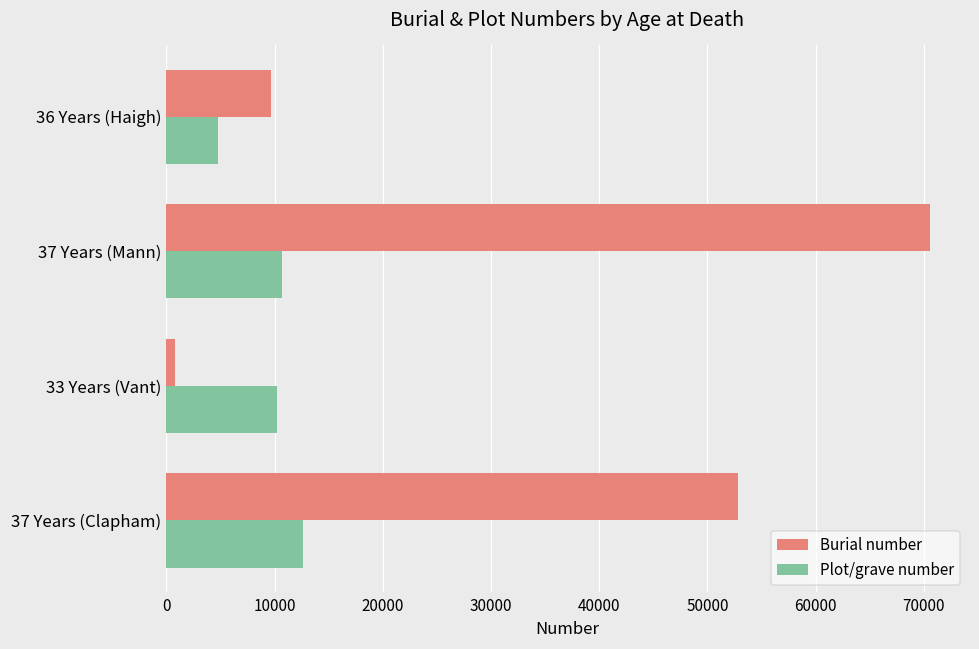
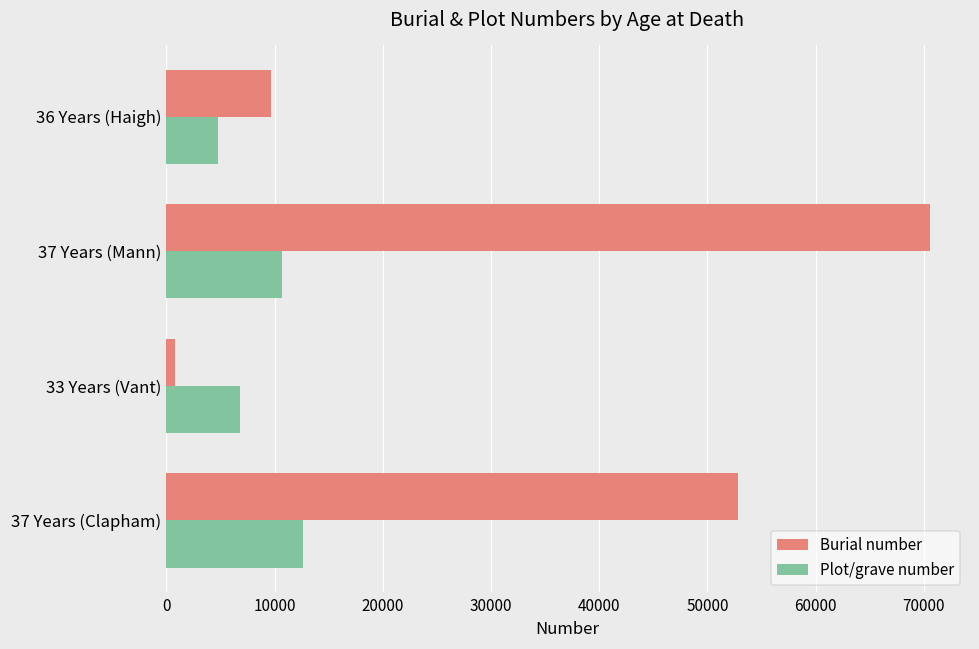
Plot/grave number, 33 Years (Vant): 10000 -> 7000
